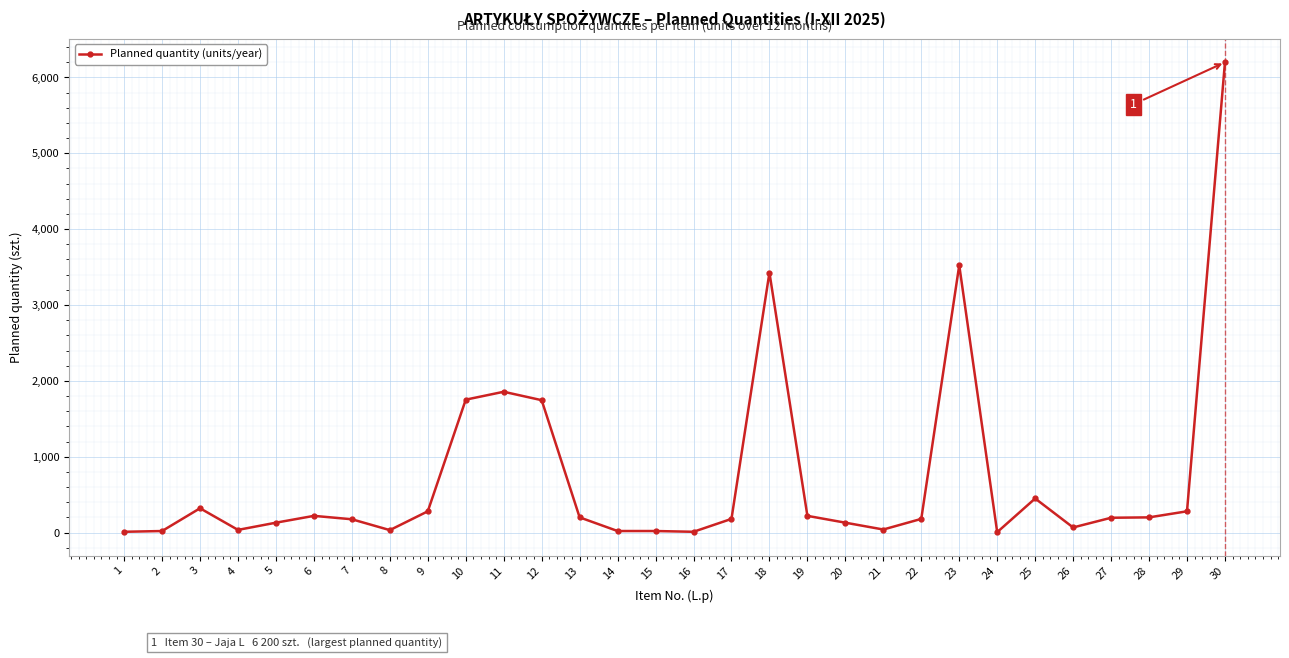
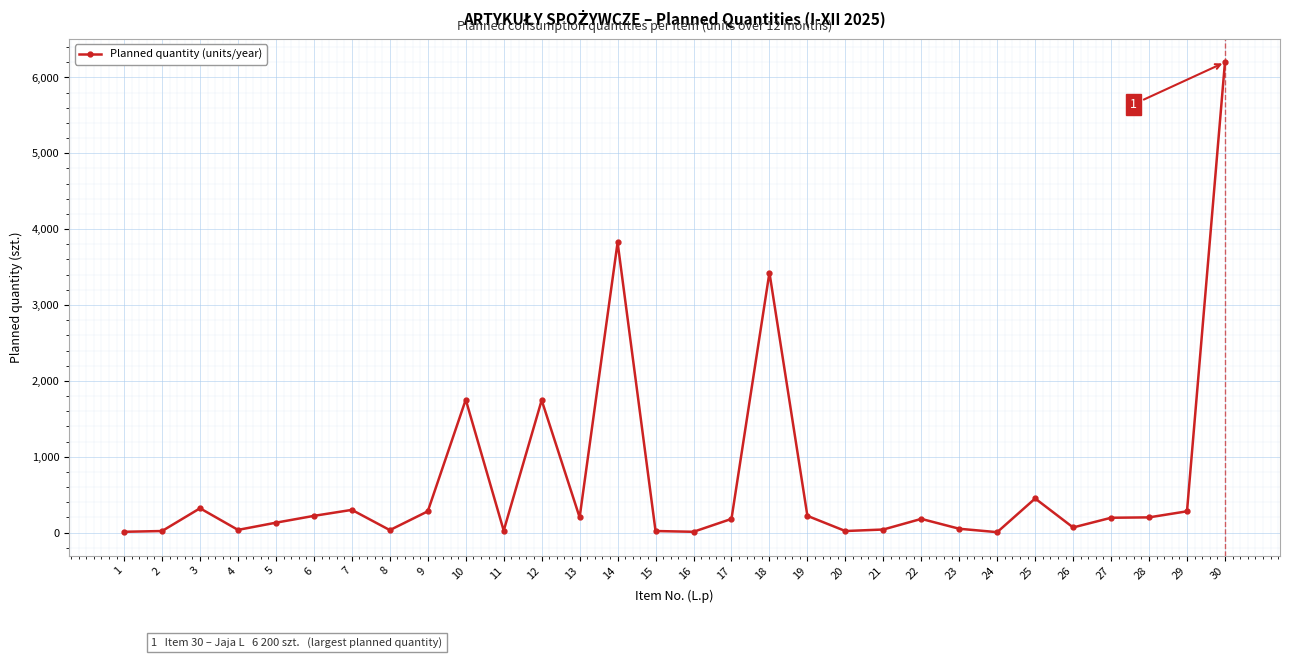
7: 200 -> 300
11: 1,900 -> 0
14: 0 -> 3,800
20: 100 -> 0
23: 3,500 -> 100
